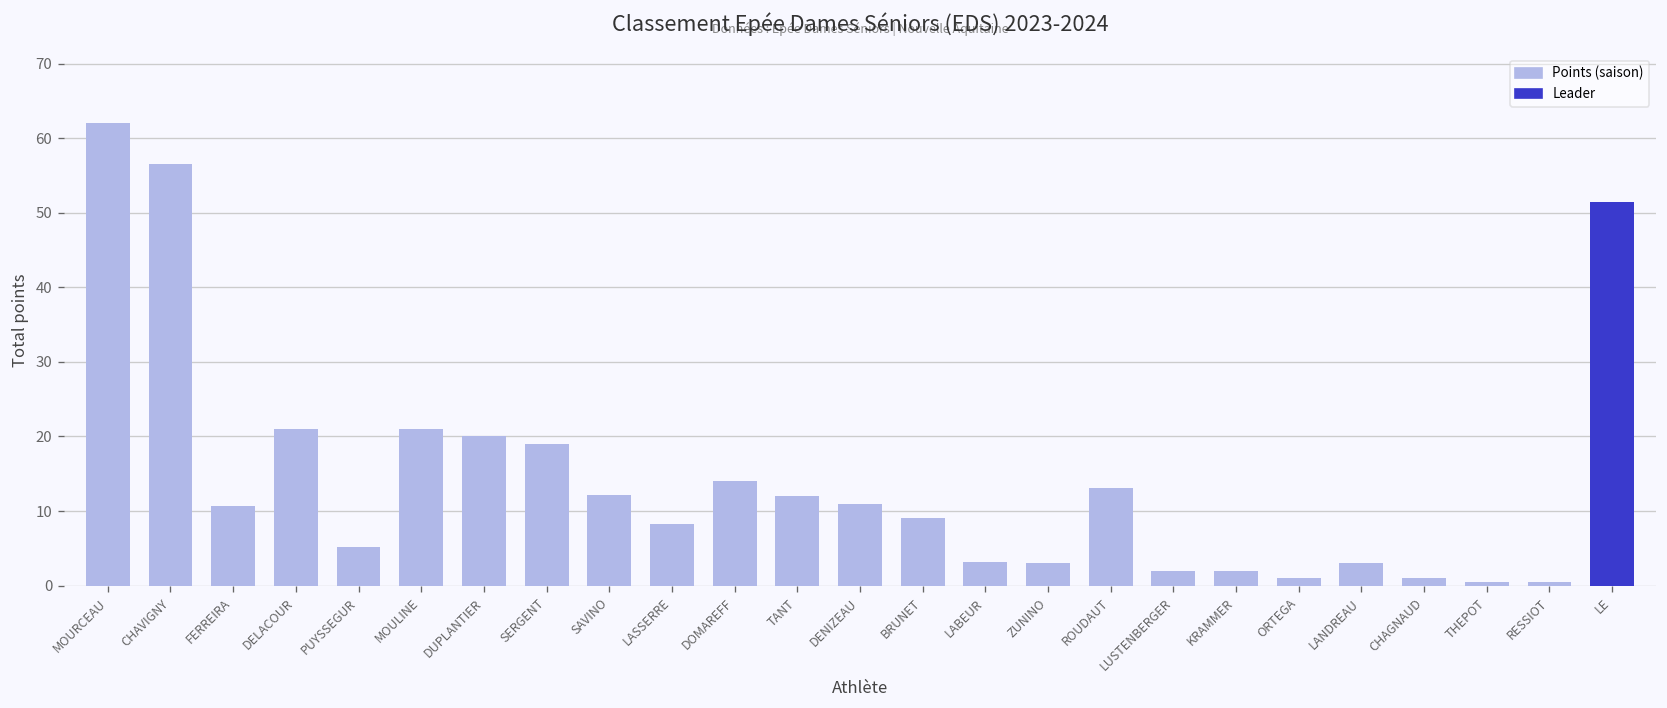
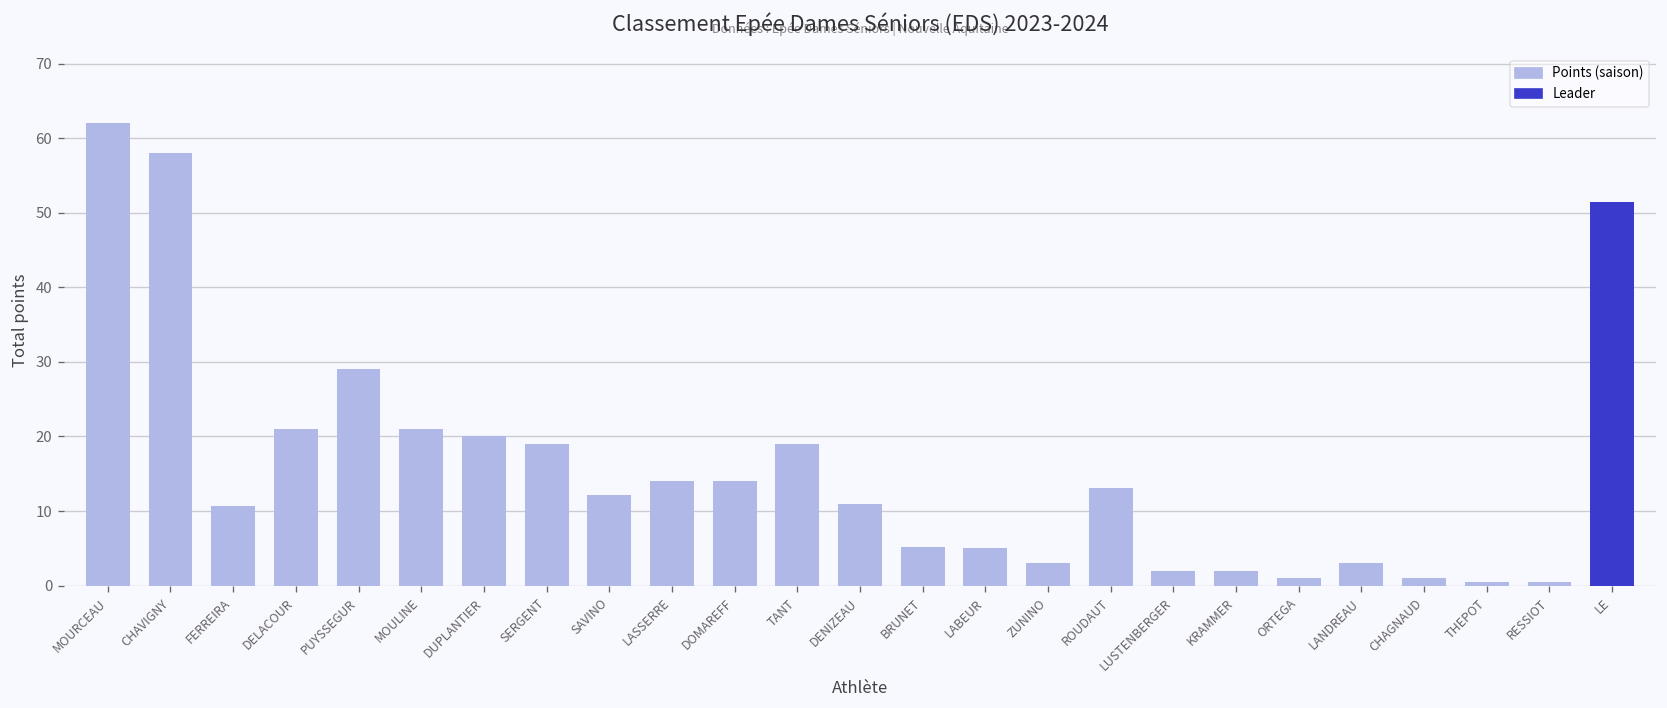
CHAVIGNY: 57 -> 58
PUYSSEGUR: 5 -> 29
LASSERRE: 8 -> 14
TANT: 12 -> 19
BRUNET: 9 -> 5
LABEUR: 3 -> 5
